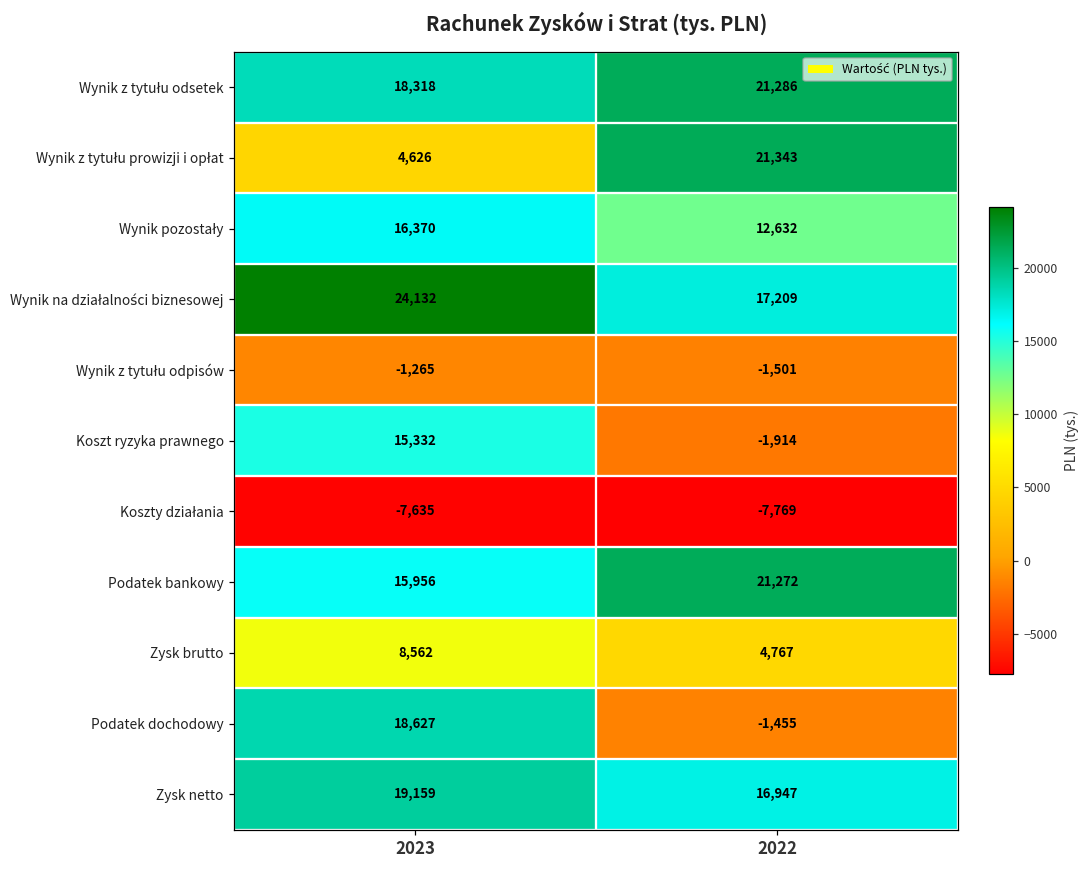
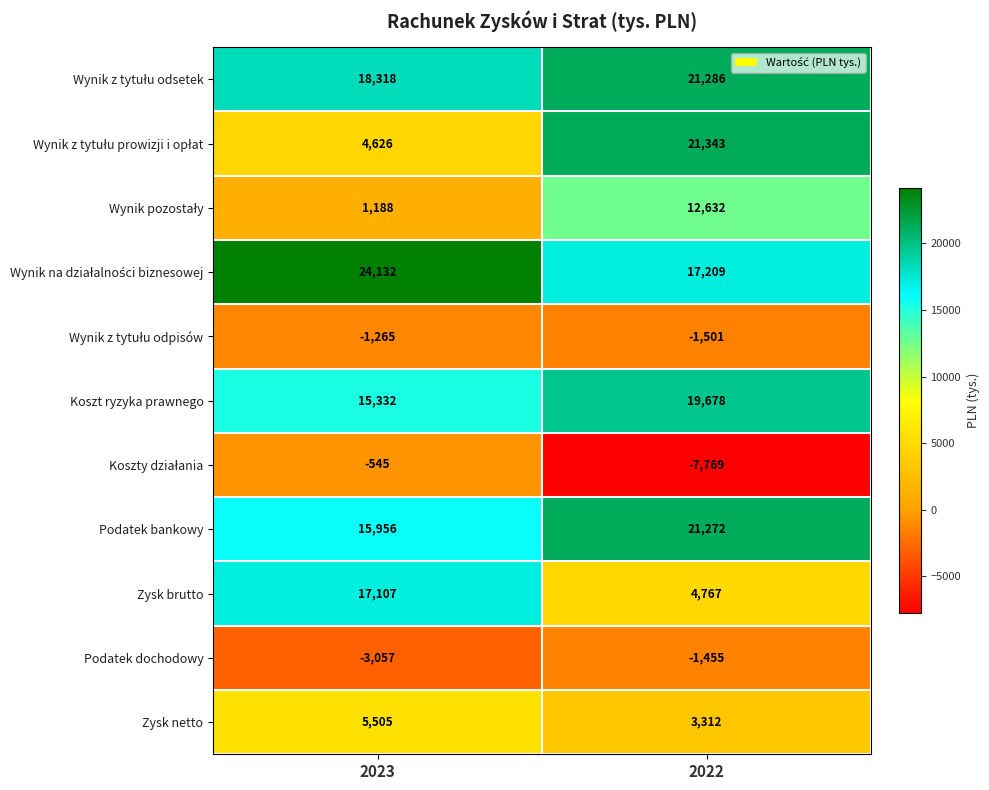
Wynik pozostały, 2023: 16,370 -> 1,188
Koszt ryzyka prawnego, 2022: -1,914 -> 19,678
Koszty działania, 2023: -7,635 -> -545
Zysk brutto, 2023: 8,562 -> 17,107
Podatek dochodowy, 2023: 18,627 -> -3,057
Zysk netto, 2023: 19,159 -> 5,505
Zysk netto, 2022: 16,947 -> 3,312
